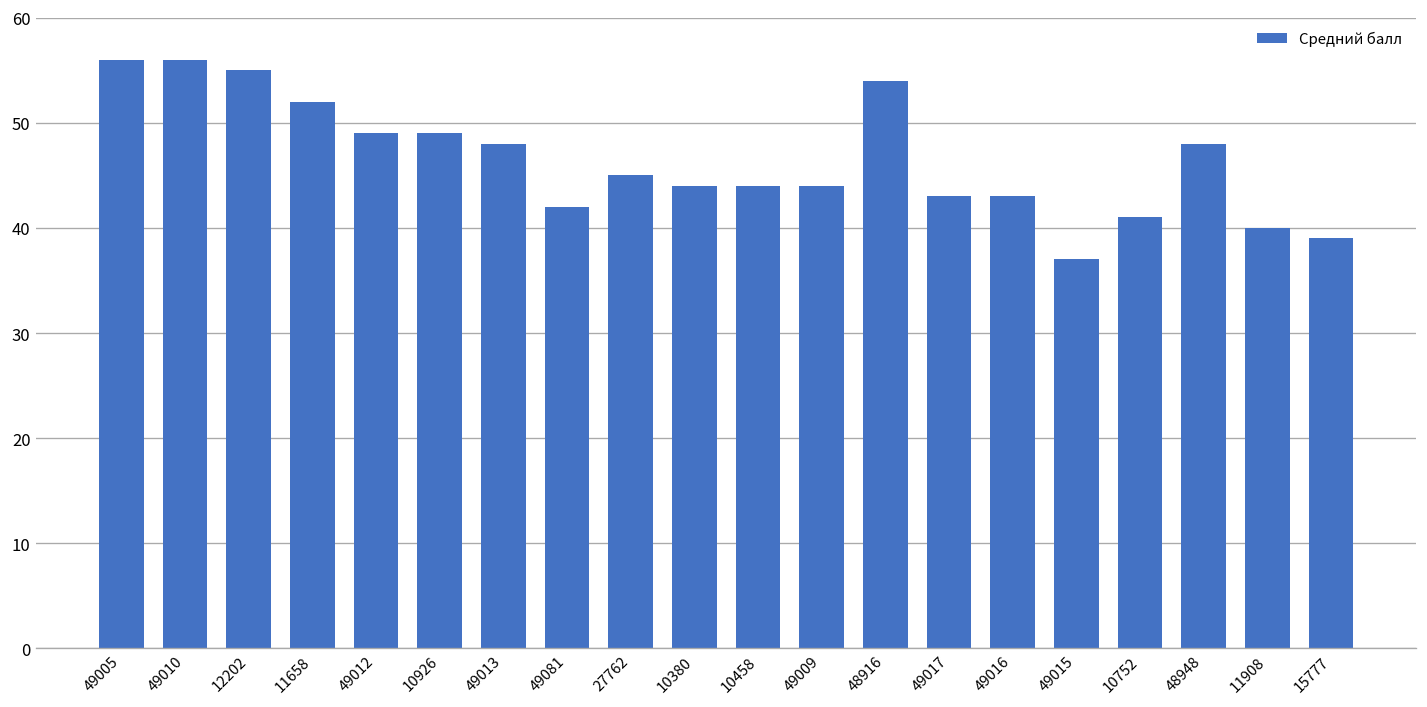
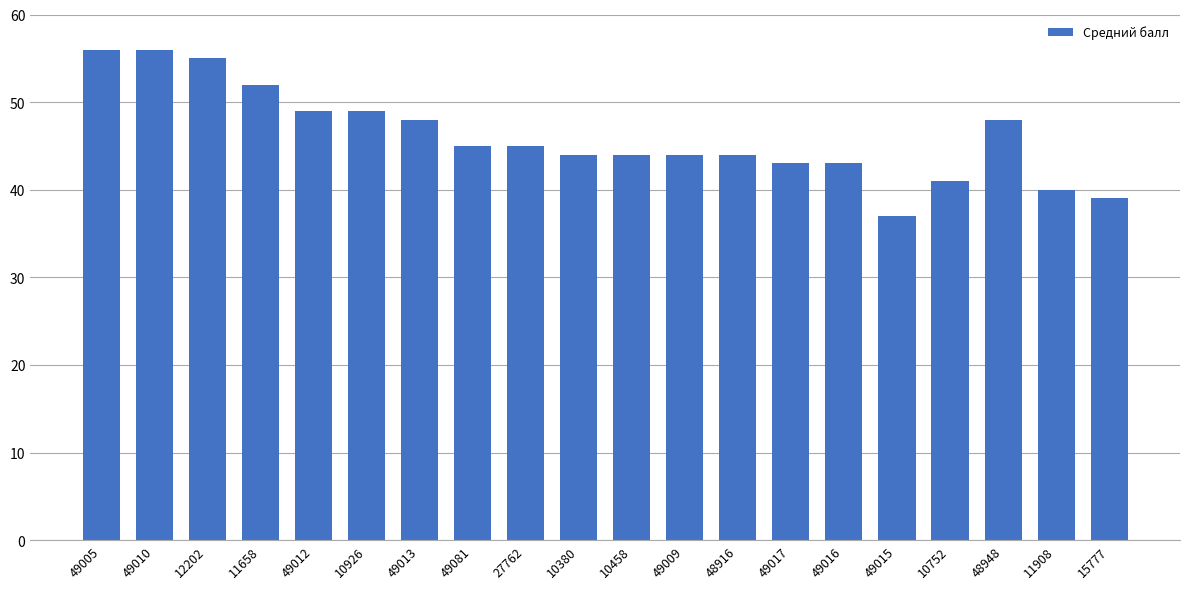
49081: 42 -> 45
48916: 54 -> 44
